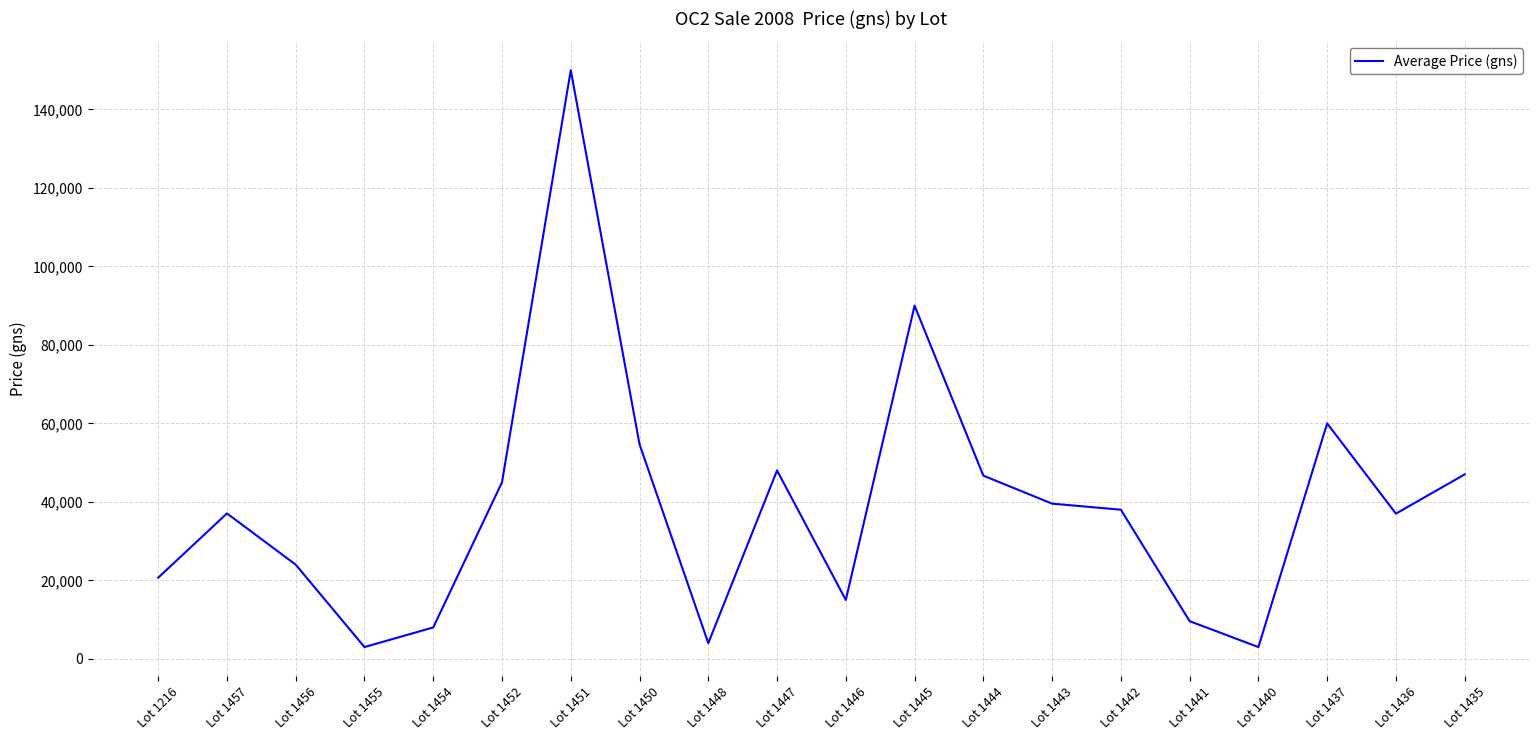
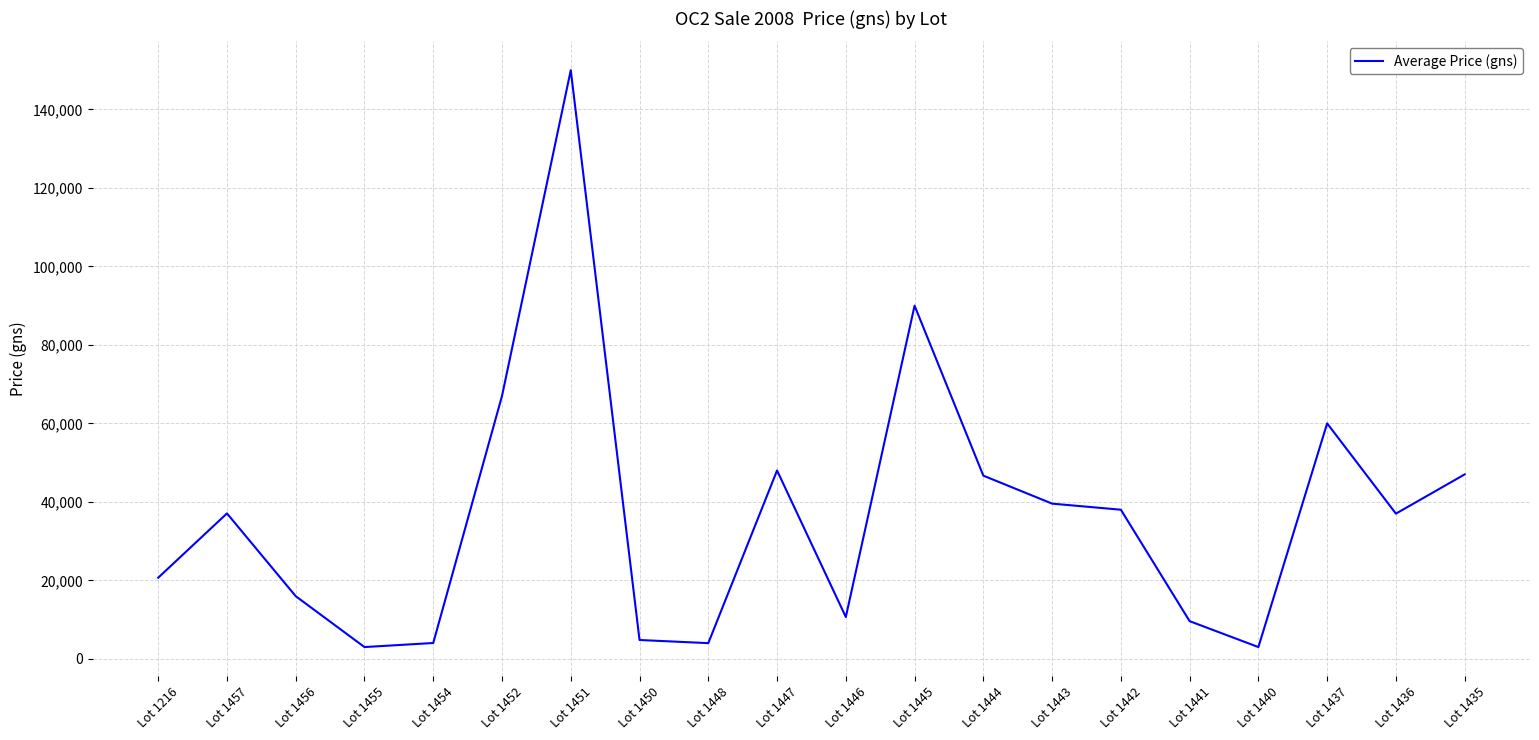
Lot 1456: 24,000 -> 16,000
Lot 1454: 8,000 -> 4,000
Lot 1452: 45,000 -> 67,000
Lot 1450: 55,000 -> 5,000
Lot 1446: 15,000 -> 11,000
